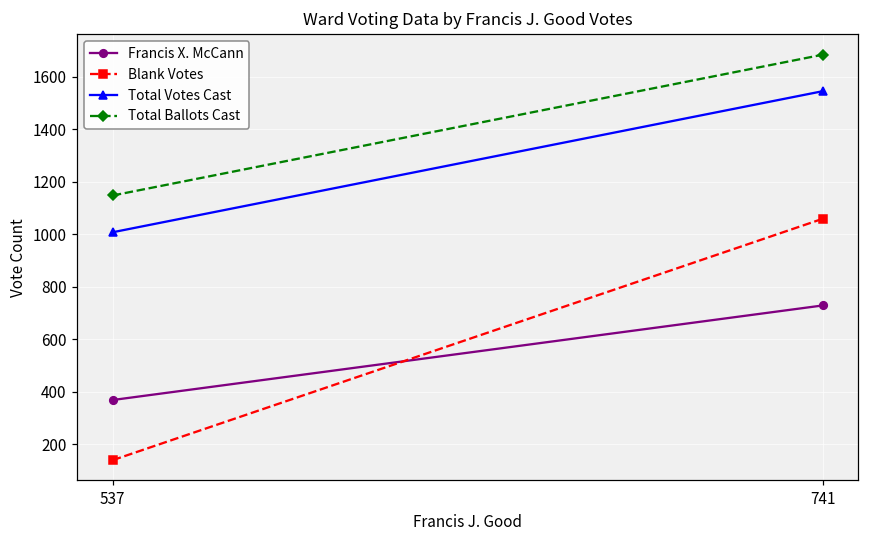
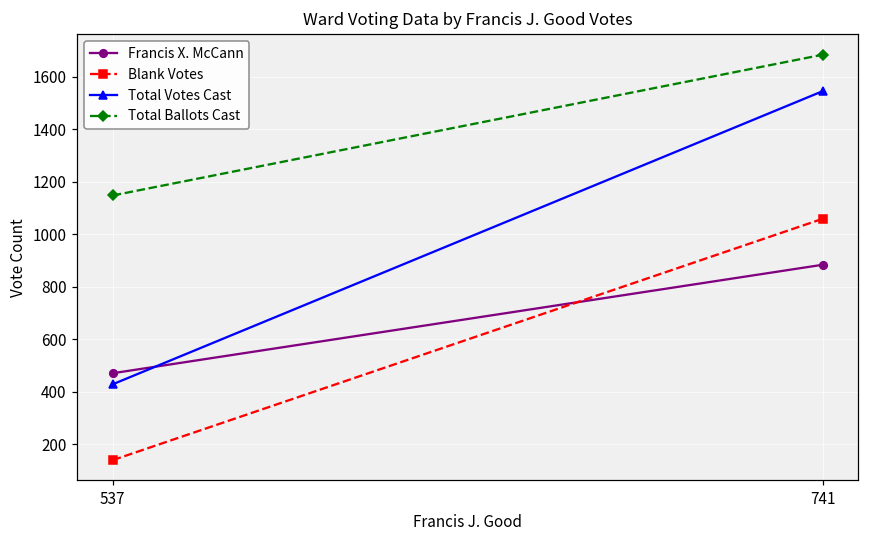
Francis X. McCann, 537: 370 -> 470
Total Votes Cast, 537: 1010 -> 430
Francis X. McCann, 741: 730 -> 880
